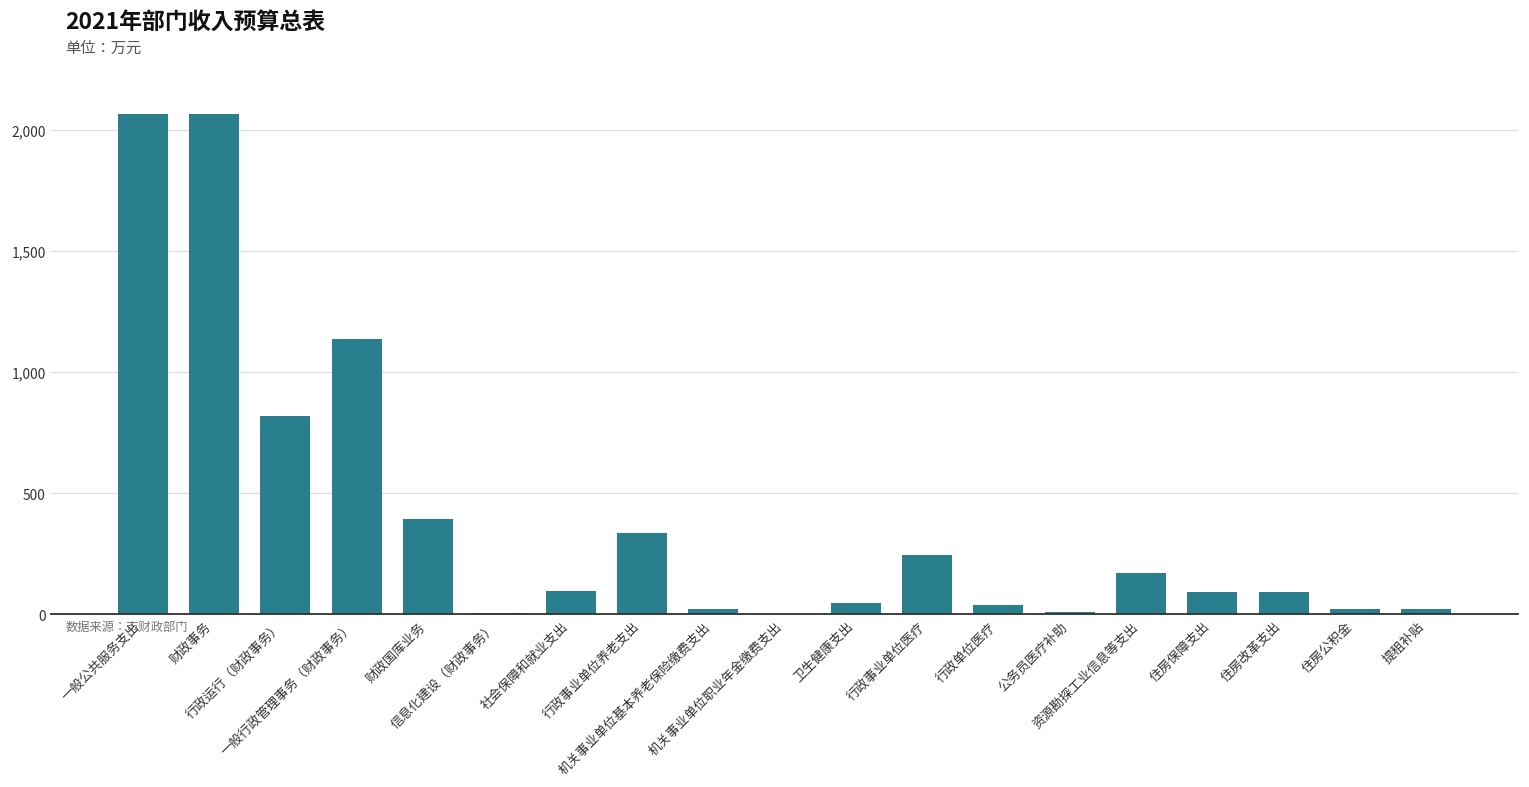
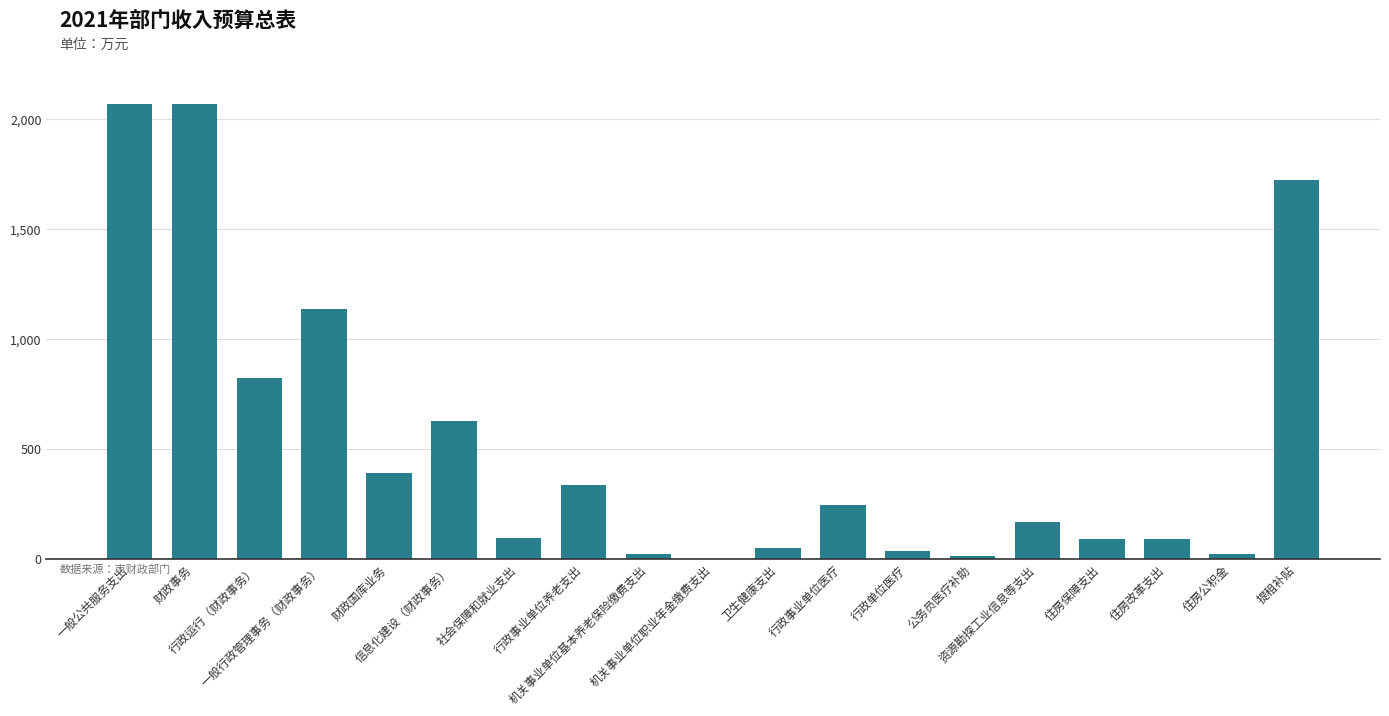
信息化建设（财政事务）: 10 -> 630
提租补贴: 20 -> 1,720
